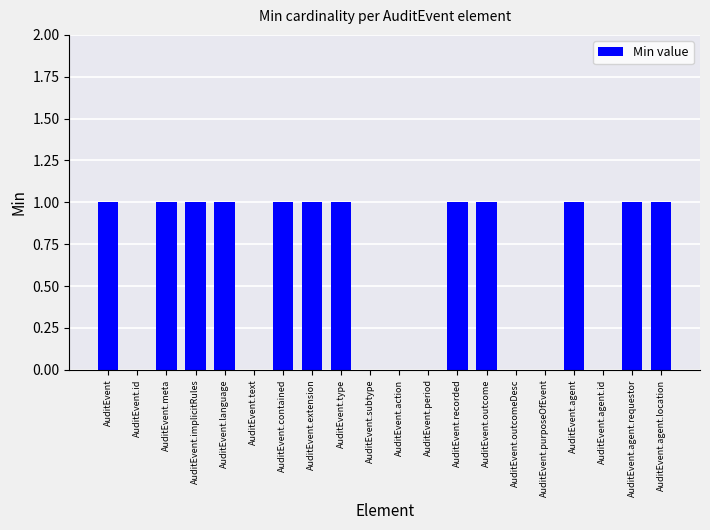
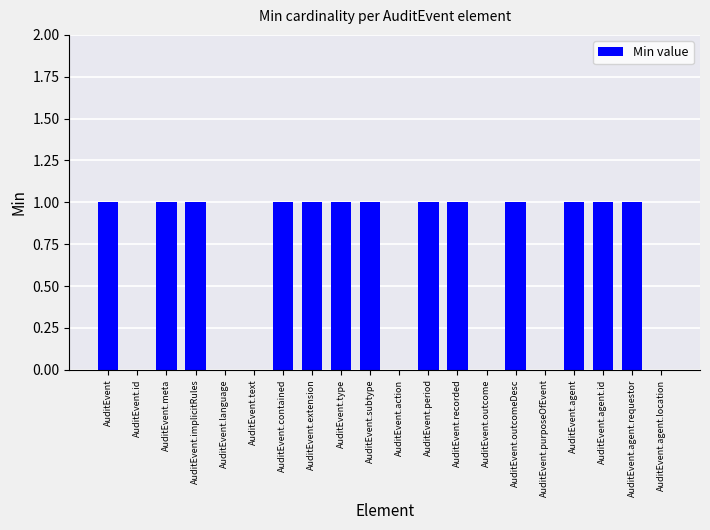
AuditEvent.language: 1 -> 0
AuditEvent.subtype: 0 -> 1
AuditEvent.period: 0 -> 1
AuditEvent.outcome: 1 -> 0
AuditEvent.outcomeDesc: 0 -> 1
AuditEvent.agent.id: 0 -> 1
AuditEvent.agent.location: 1 -> 0
